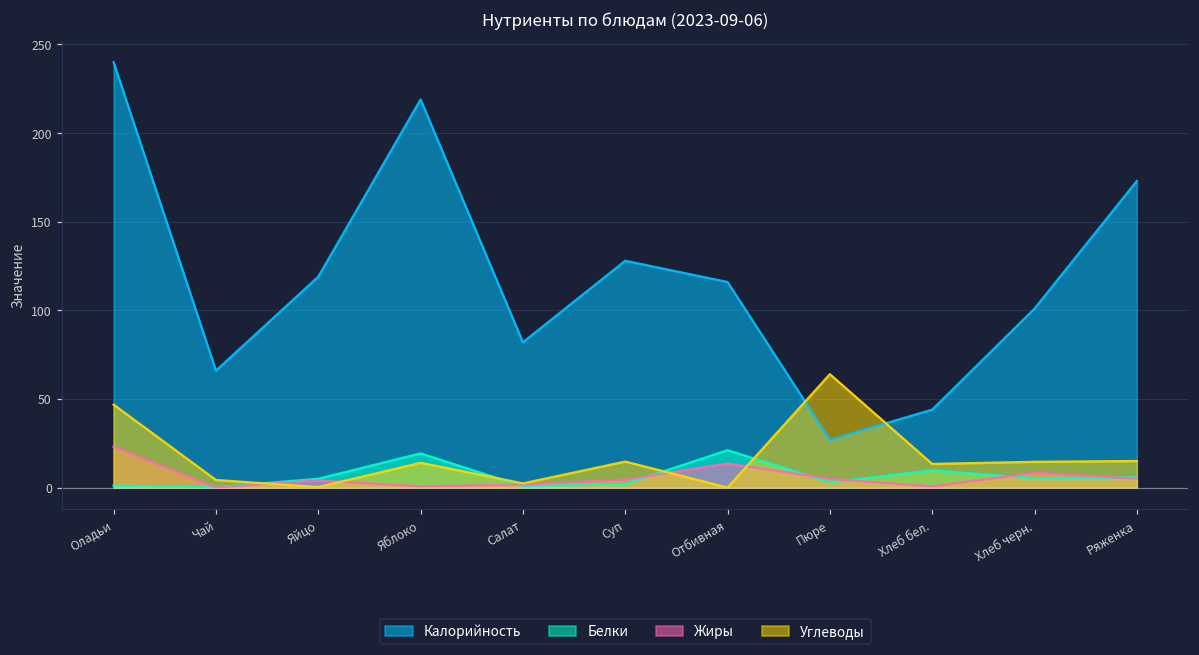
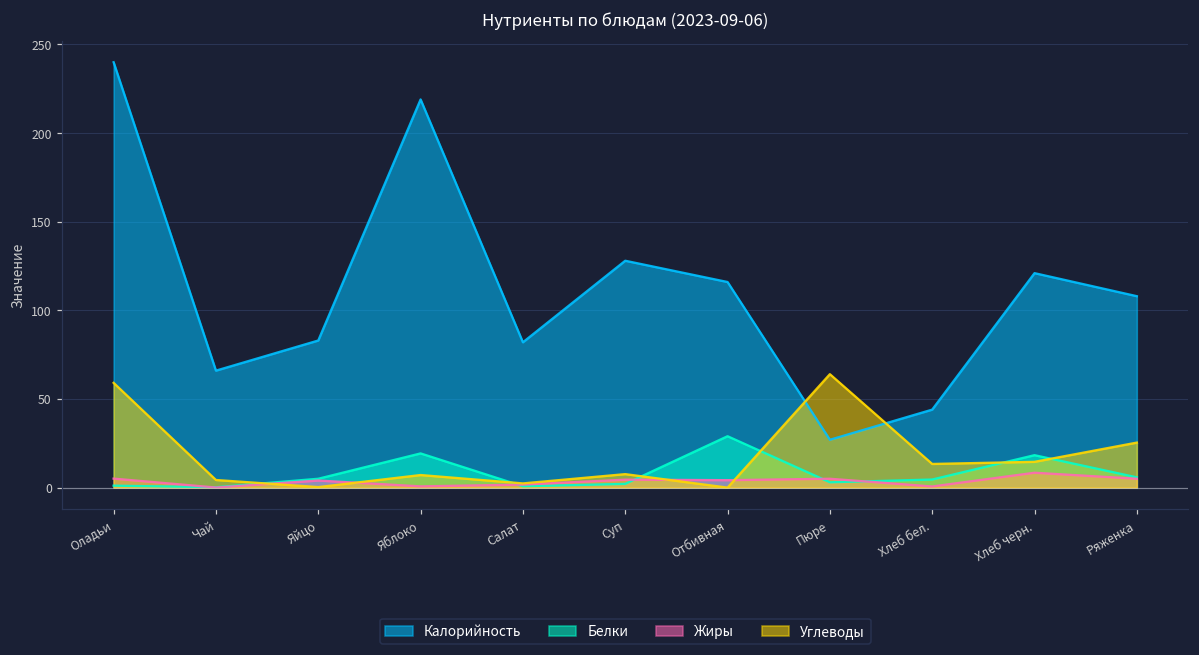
Жиры, Оладьи: 23 -> 5
Углеводы, Оладьи: 47 -> 59
Калорийность, Яйцо: 119 -> 83
Углеводы, Яблоко: 14 -> 7
Углеводы, Суп: 15 -> 8
Белки, Отбивная: 21 -> 29
Жиры, Отбивная: 14 -> 4
Белки, Хлеб бел.: 10 -> 5
Калорийность, Хлеб черн.: 101 -> 121
Белки, Хлеб черн.: 5 -> 18
Калорийность, Ряженка: 173 -> 108
Углеводы, Ряженка: 15 -> 25
